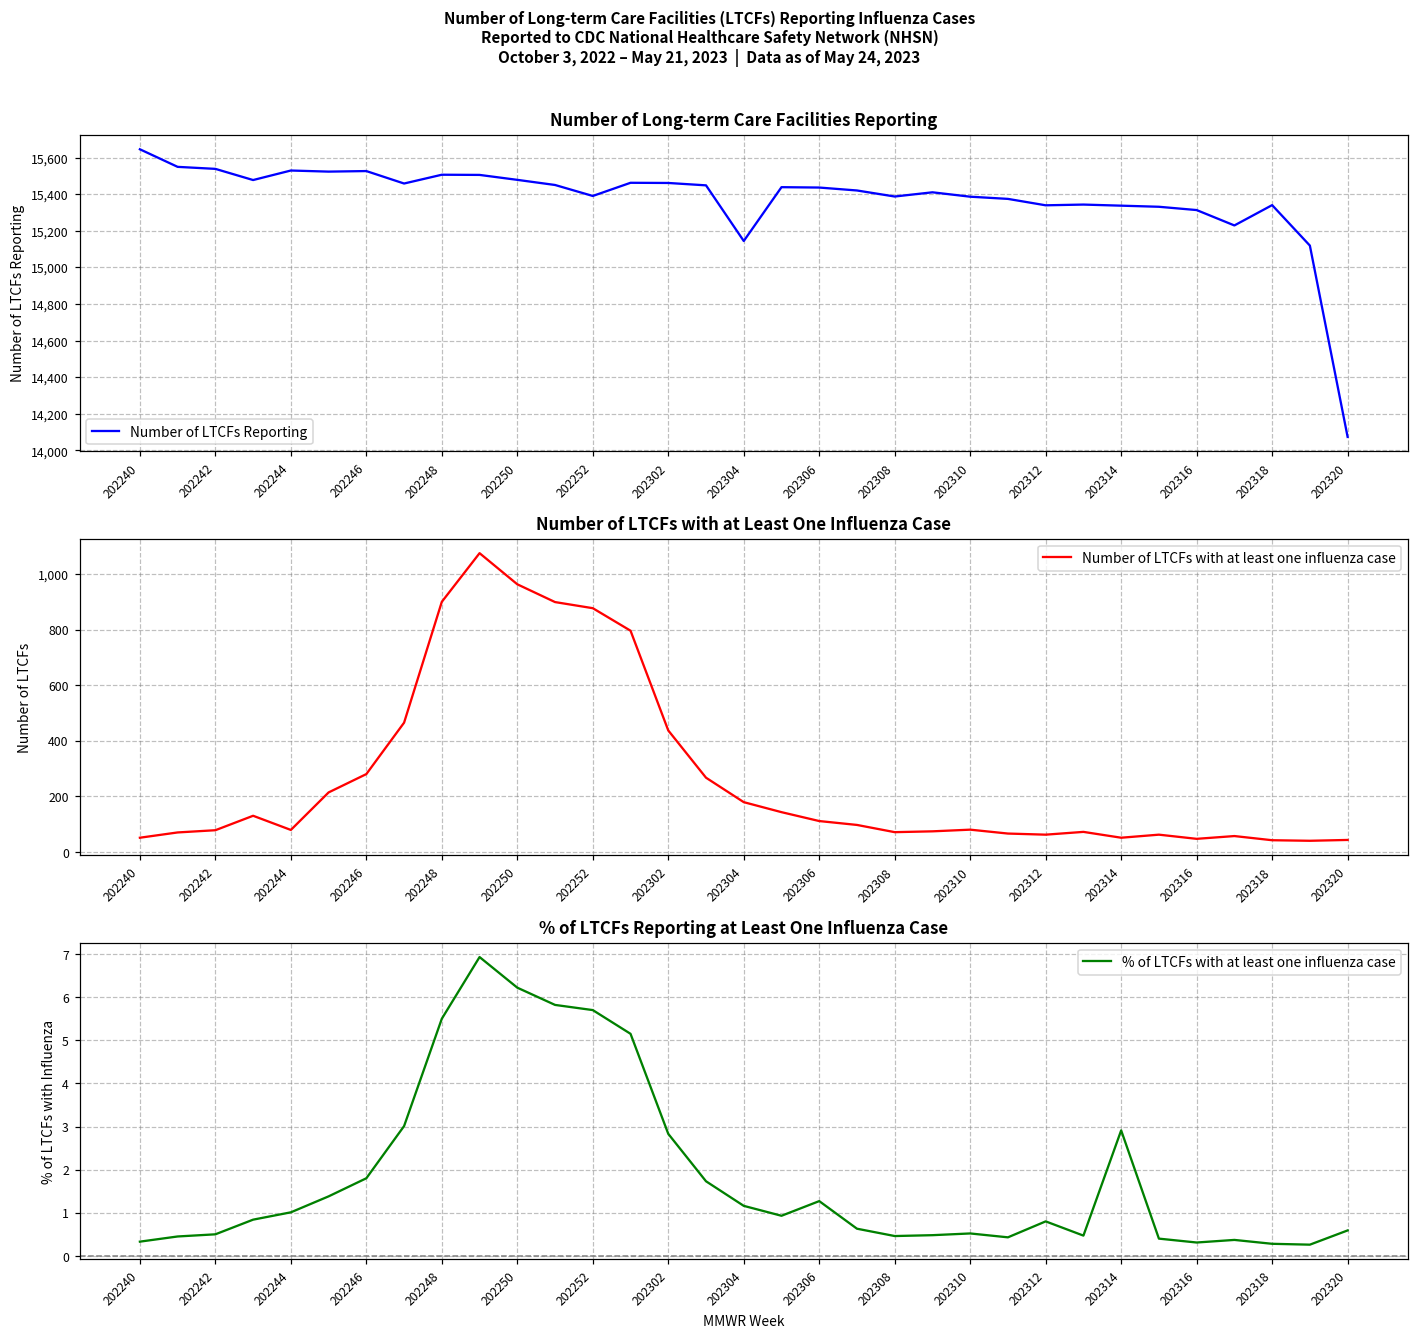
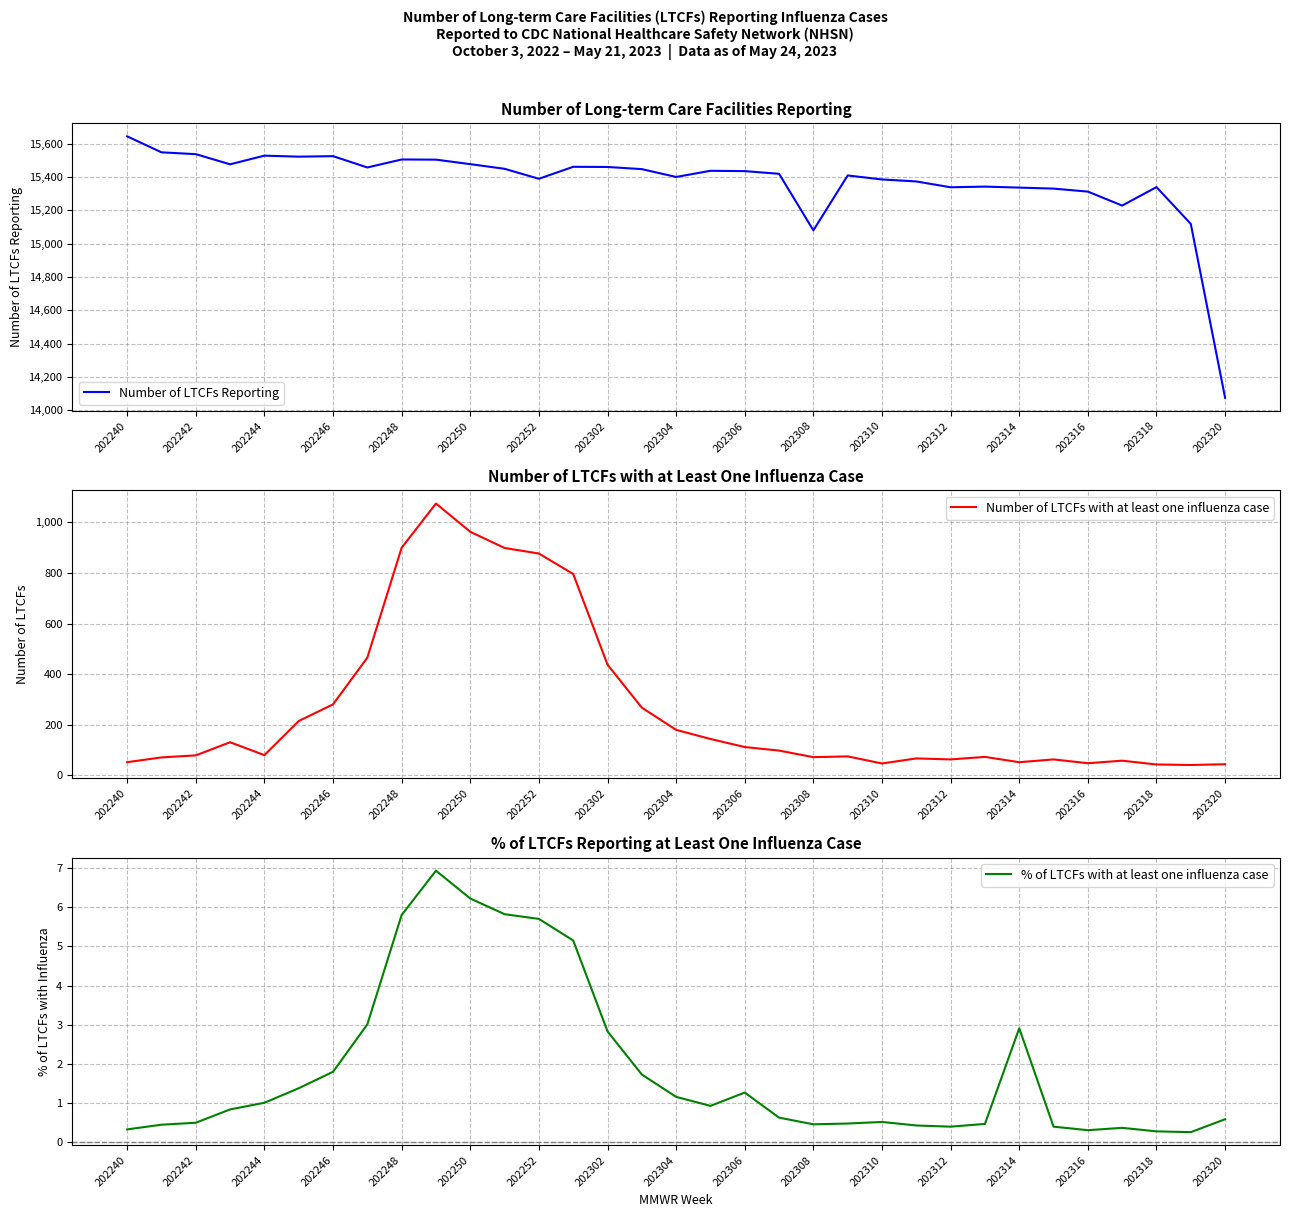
Number of Long-term Care Facilities Reporting, 202304: 15,140 -> 15,400
Number of Long-term Care Facilities Reporting, 202308: 15,390 -> 15,080
Number of LTCFs with at Least One Influenza Case, 202310: 80 -> 50
% of LTCFs Reporting at Least One Influenza Case, 202248: 5.5 -> 5.8
% of LTCFs Reporting at Least One Influenza Case, 202312: 0.8 -> 0.4
